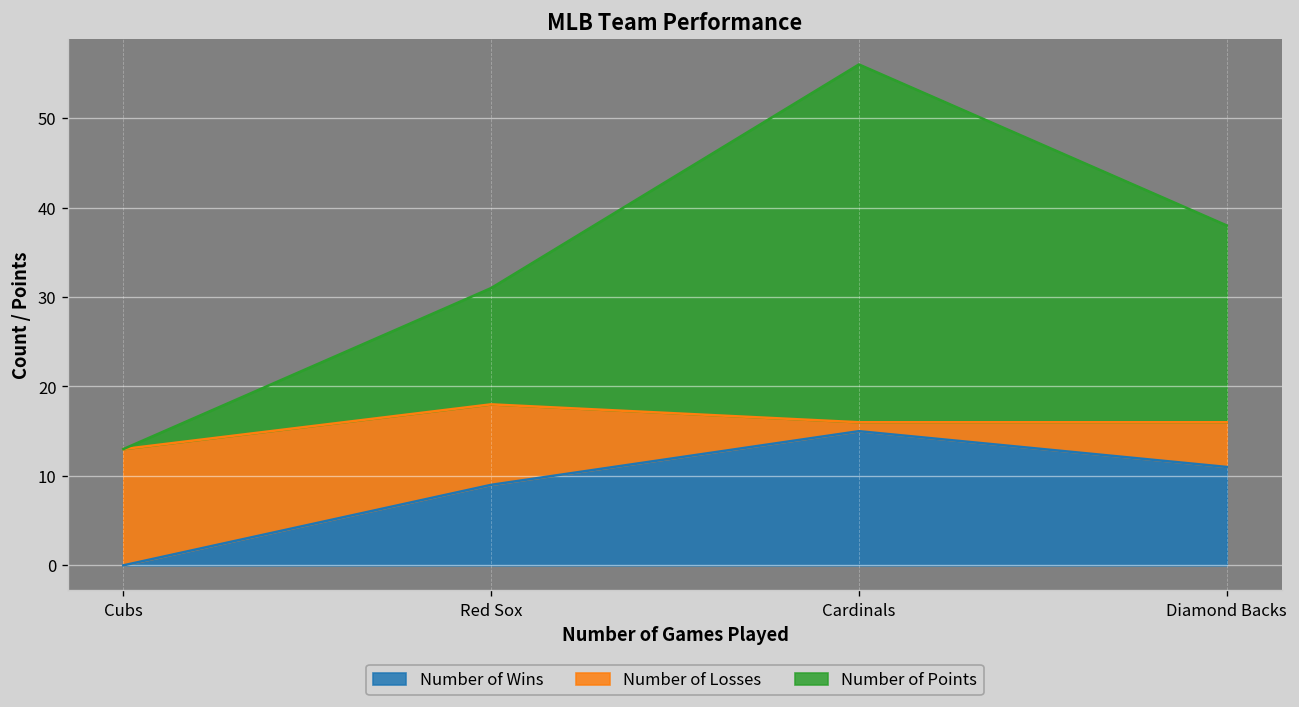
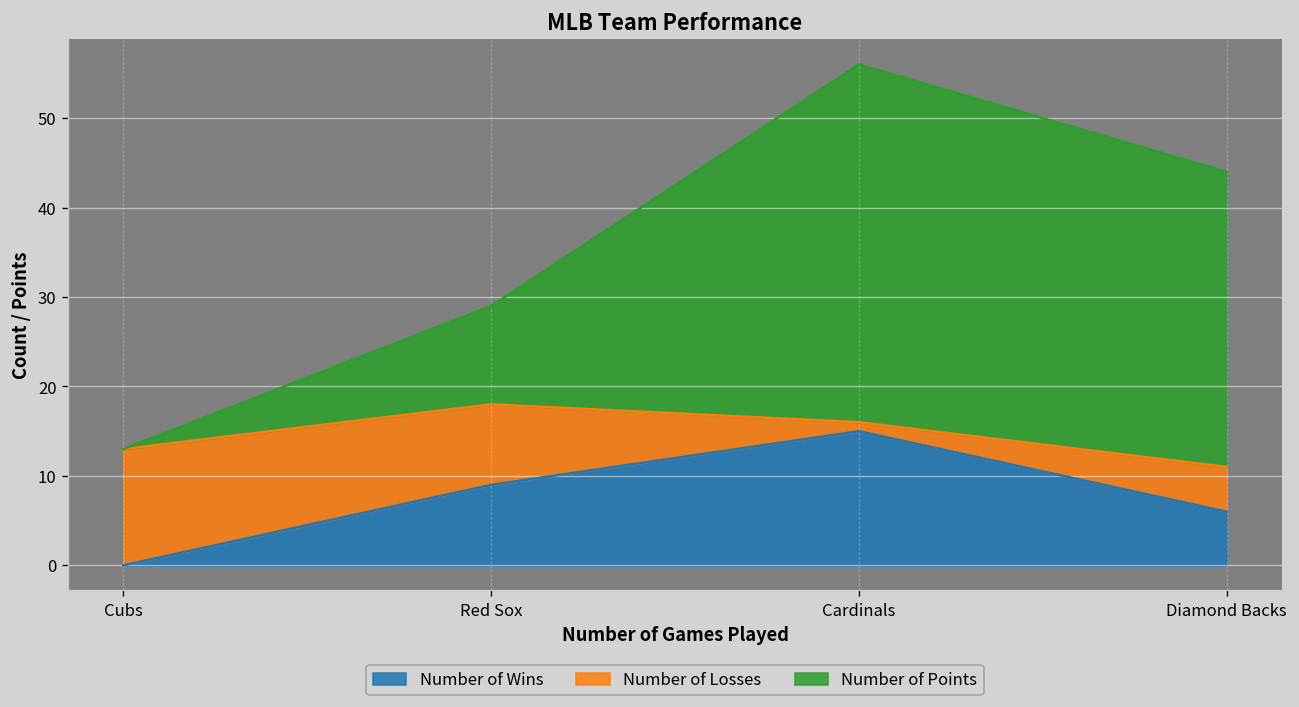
Number of Points, Red Sox: 13 -> 11
Number of Wins, Diamond Backs: 11 -> 6
Number of Points, Diamond Backs: 22 -> 33
